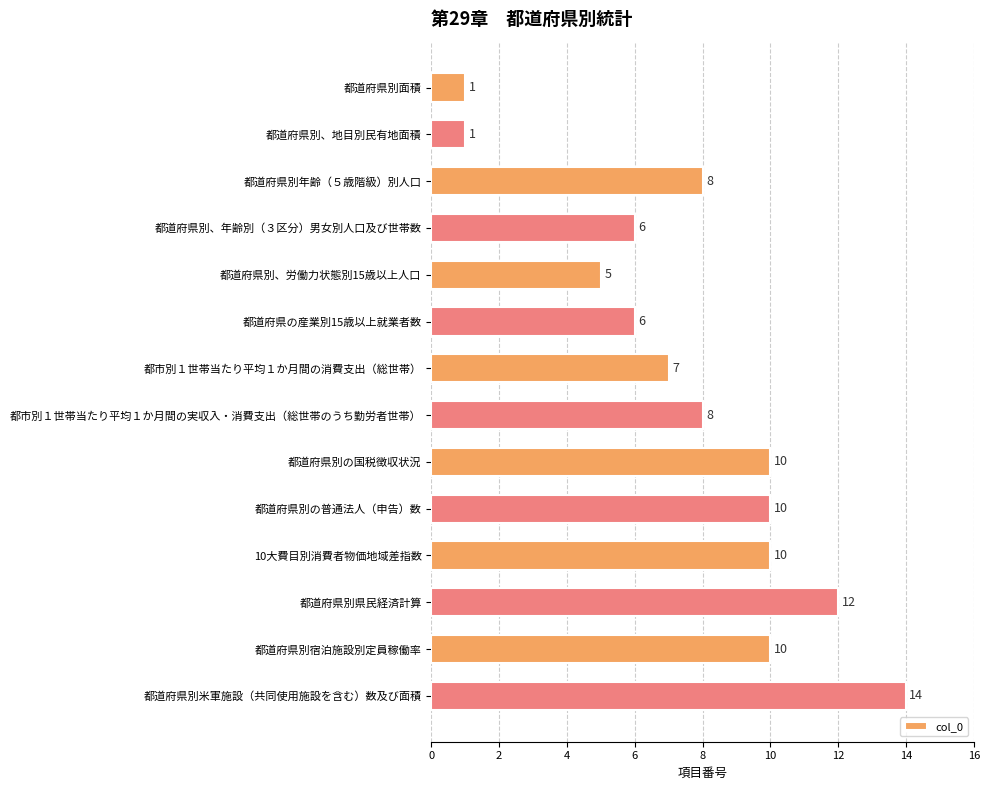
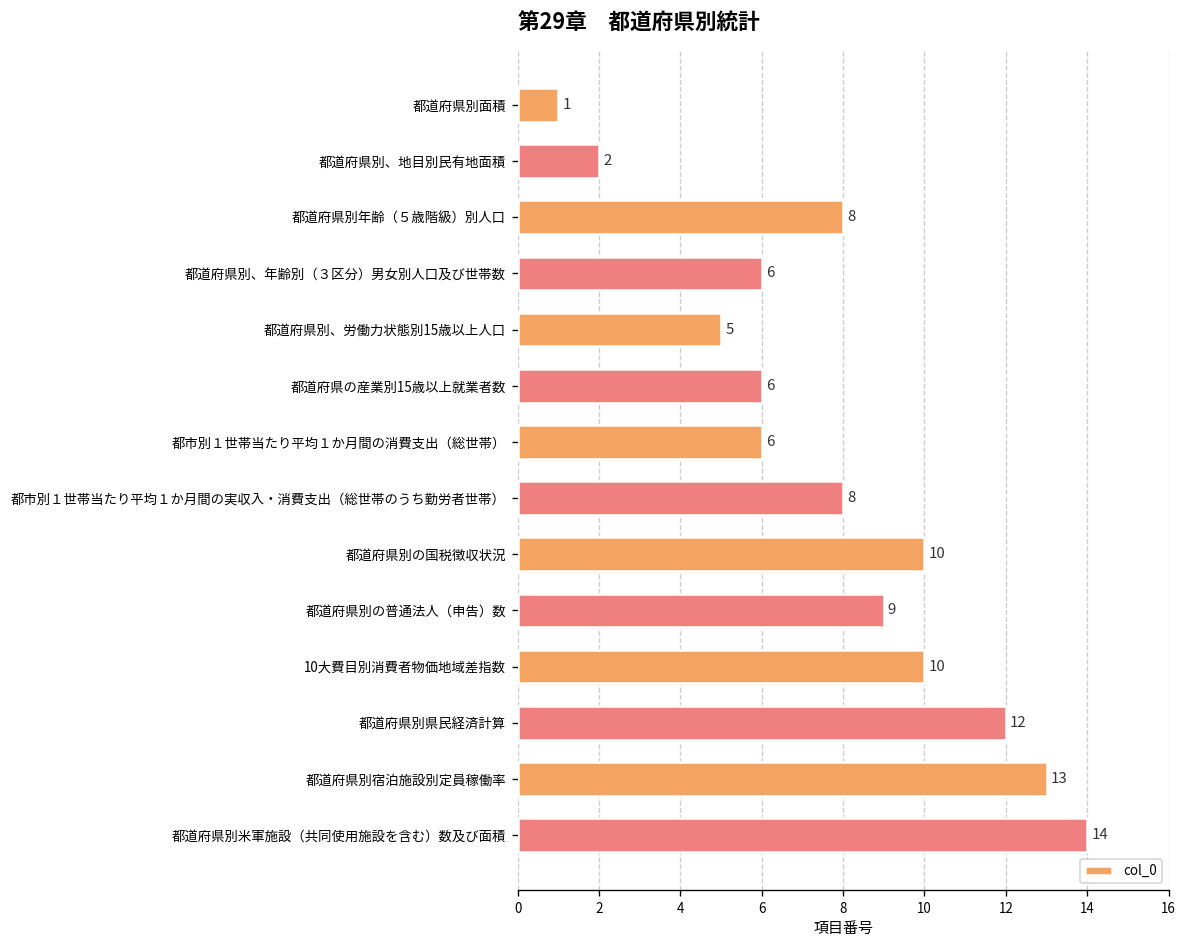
都道府県別、地目別民有地面積: 1 -> 2
都市別１世帯当たり平均１か月間の消費支出（総世帯）: 7 -> 6
都道府県別の普通法人（申告）数: 10 -> 9
都道府県別宿泊施設別定員稼働率: 10 -> 13
